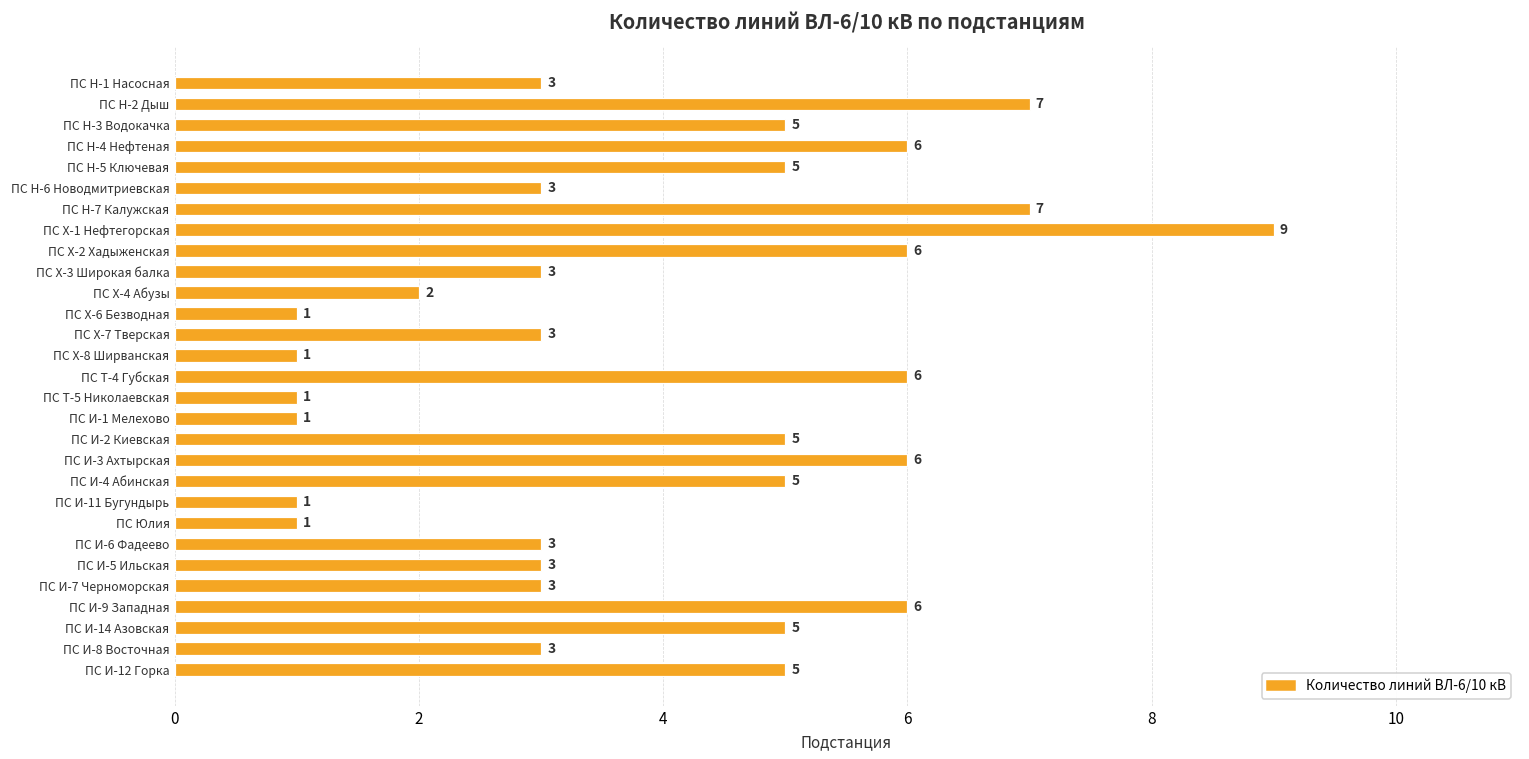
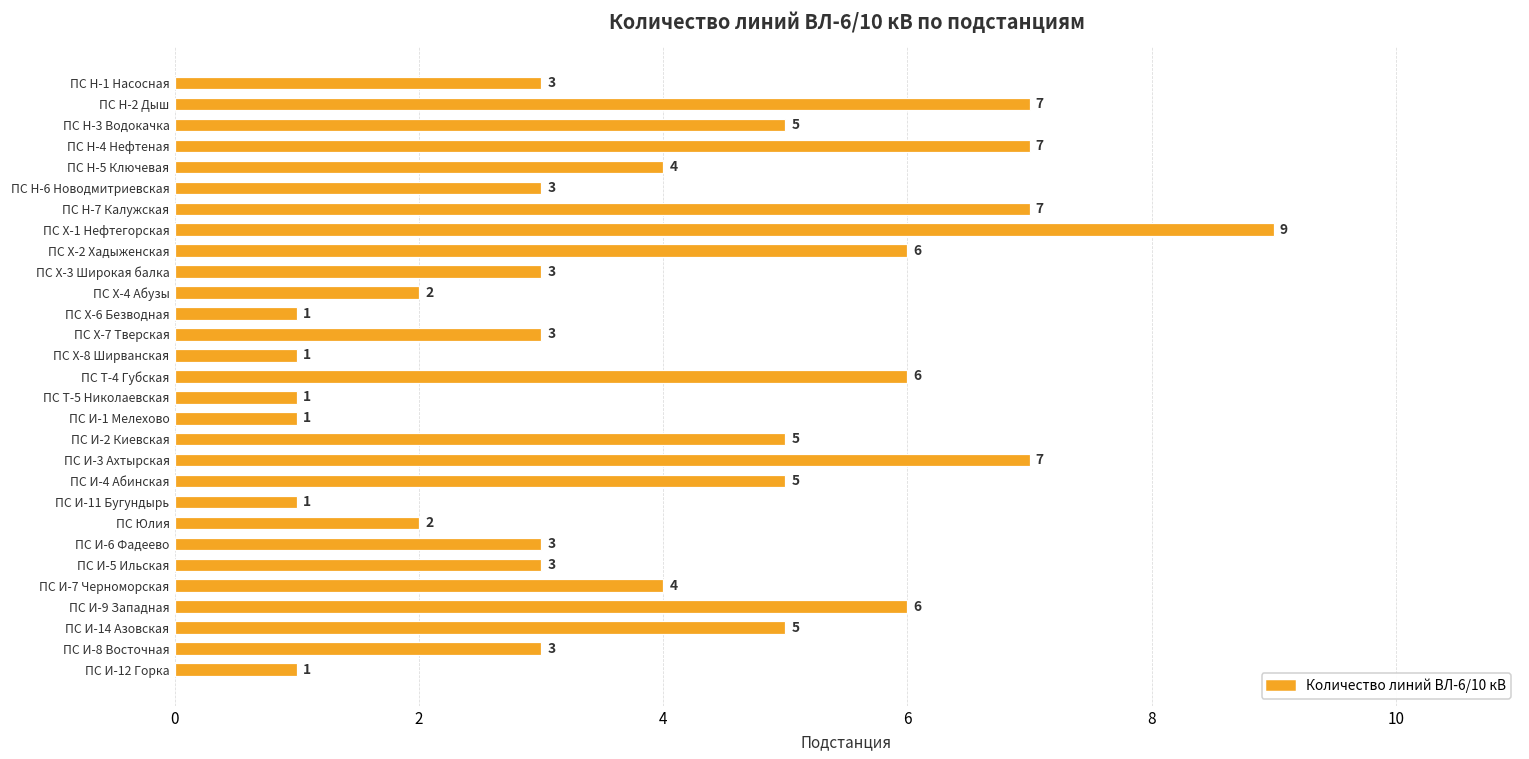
ПС Н-4 Нефтеная: 6 -> 7
ПС Н-5 Ключевая: 5 -> 4
ПС И-3 Ахтырская: 6 -> 7
ПС Юлия: 1 -> 2
ПС И-7 Черноморская: 3 -> 4
ПС И-12 Горка: 5 -> 1
